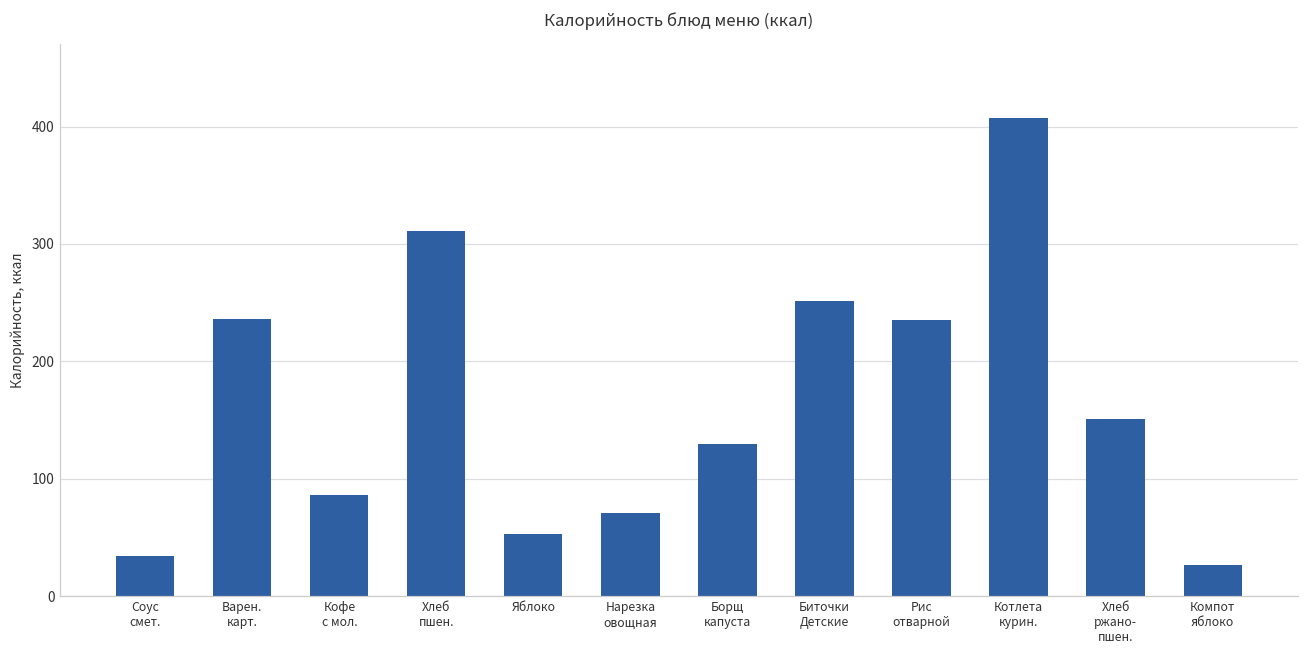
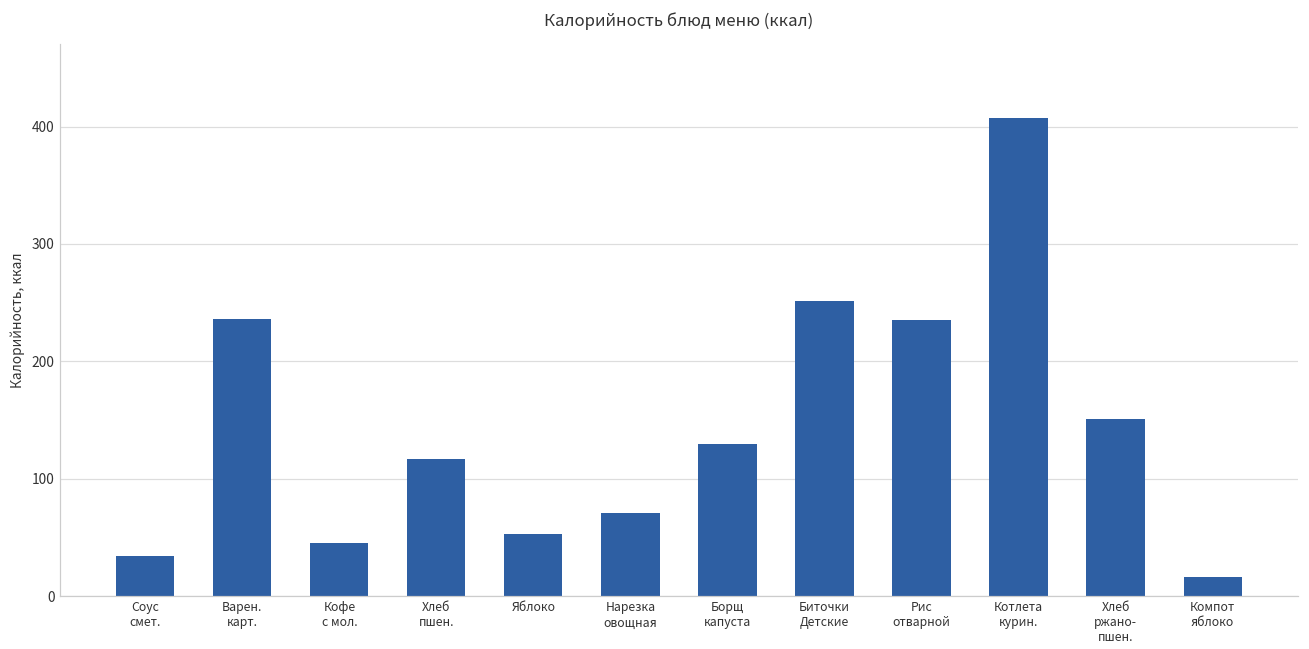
Кофе с мол.: 86 -> 45
Хлеб пшен.: 311 -> 117
Компот яблоко: 27 -> 16
